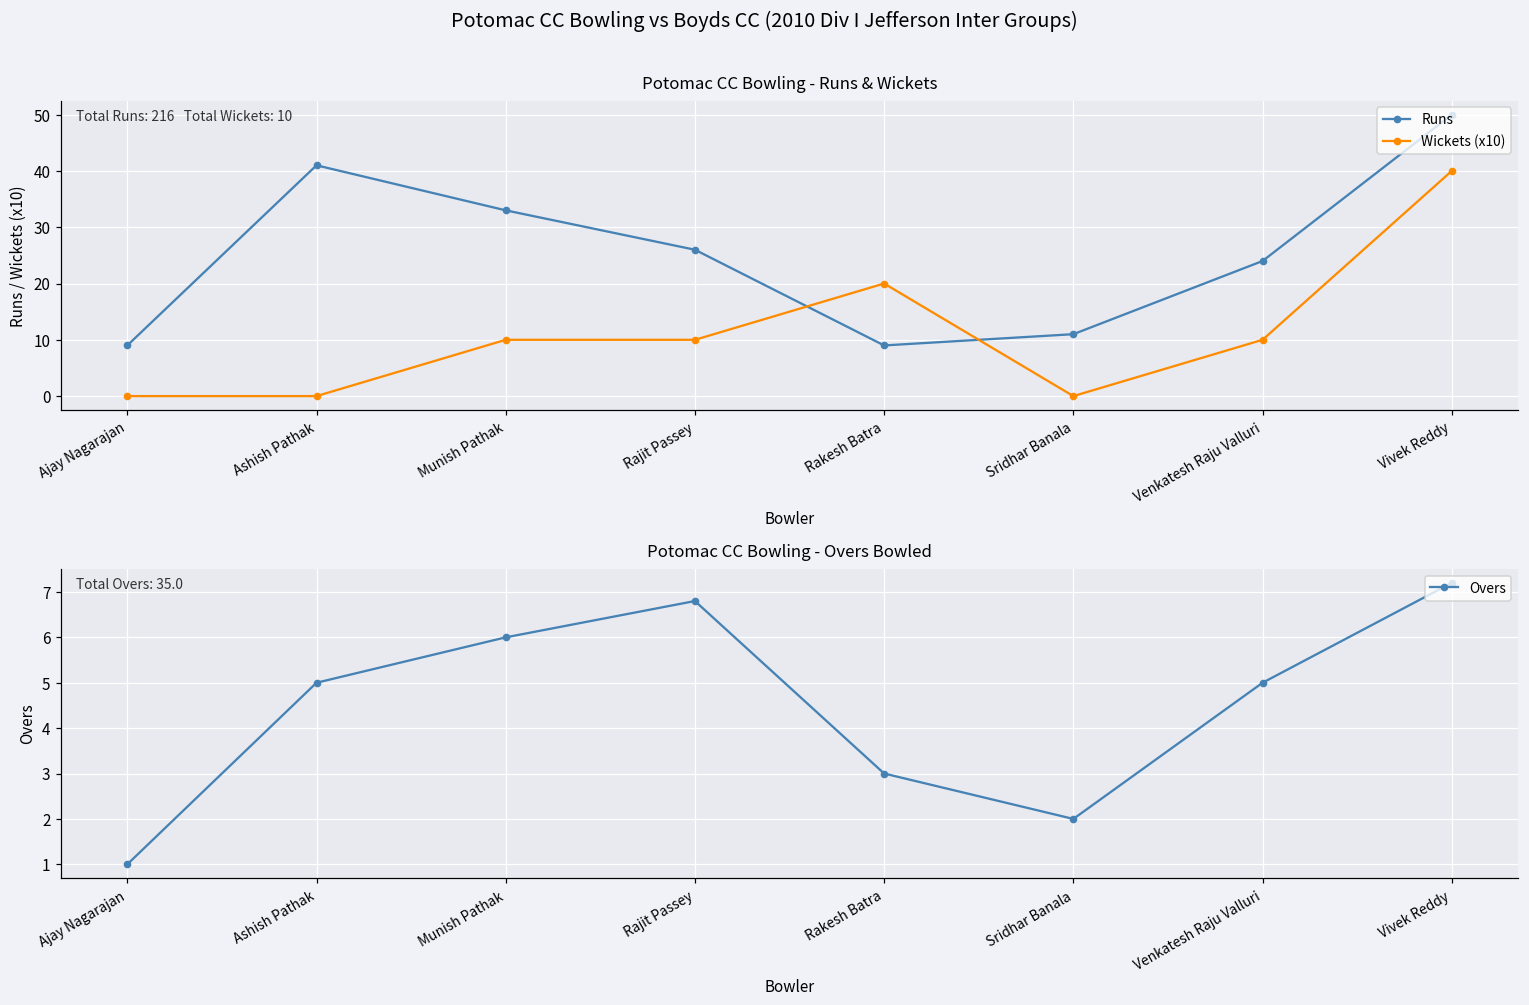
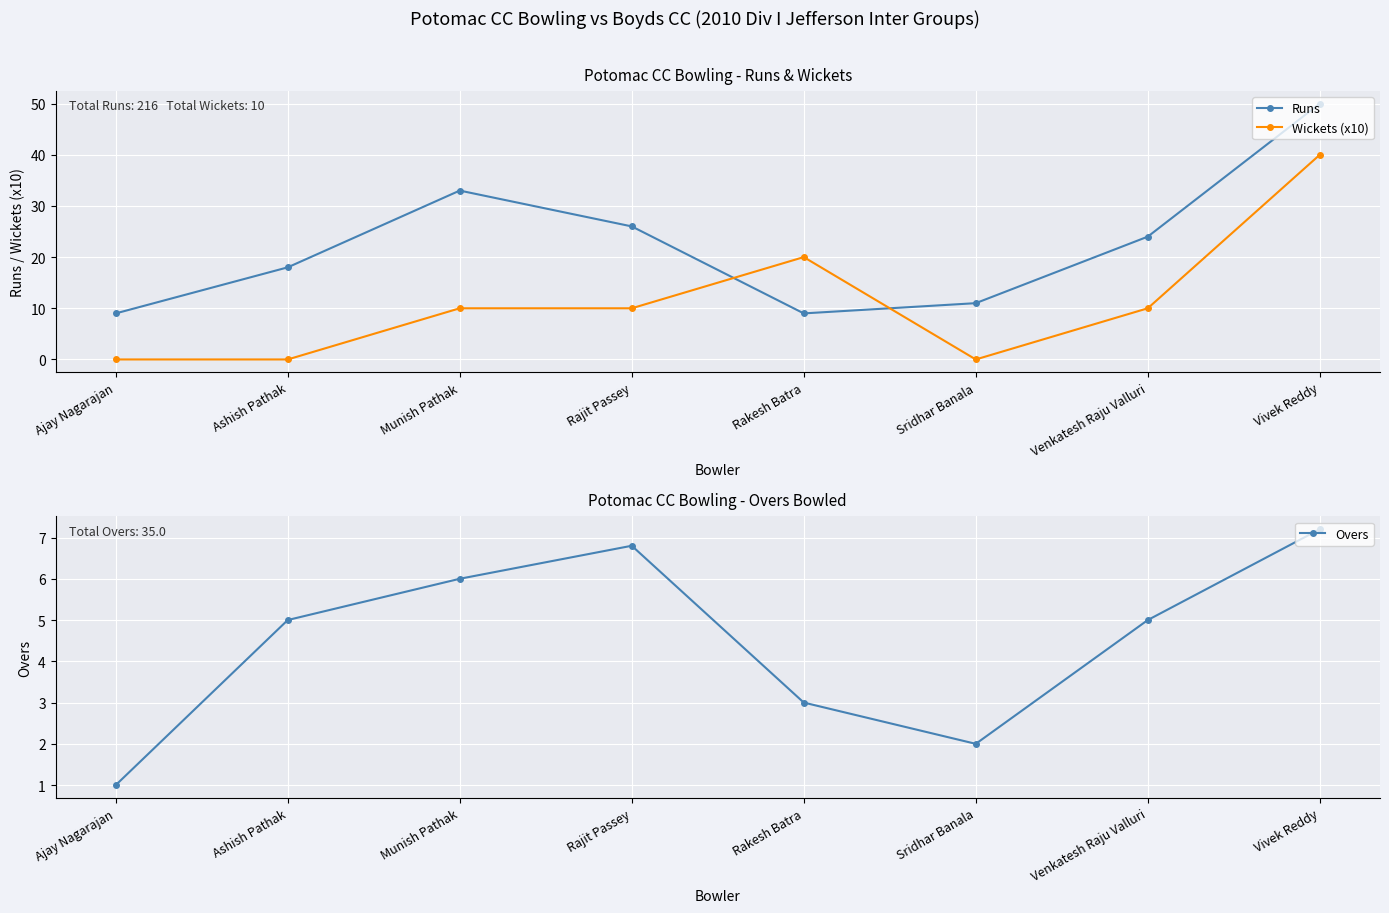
Potomac CC Bowling - Runs & Wickets, Runs, Ashish Pathak: 41 -> 18
